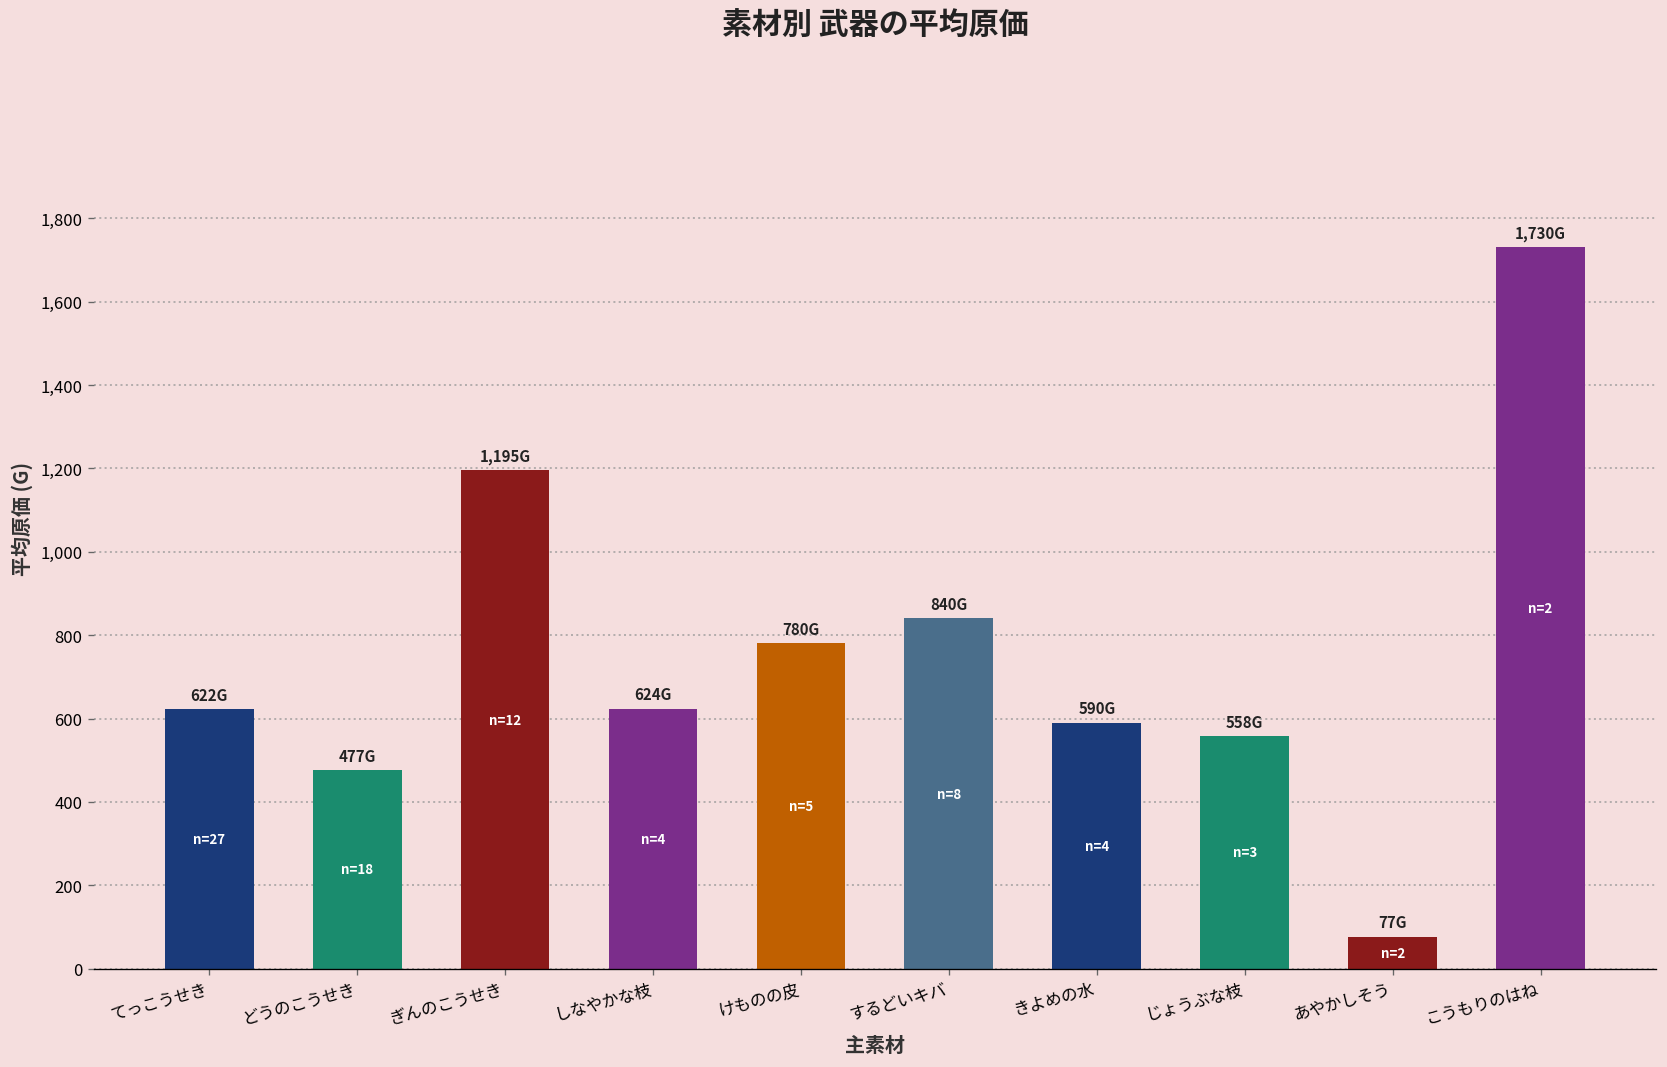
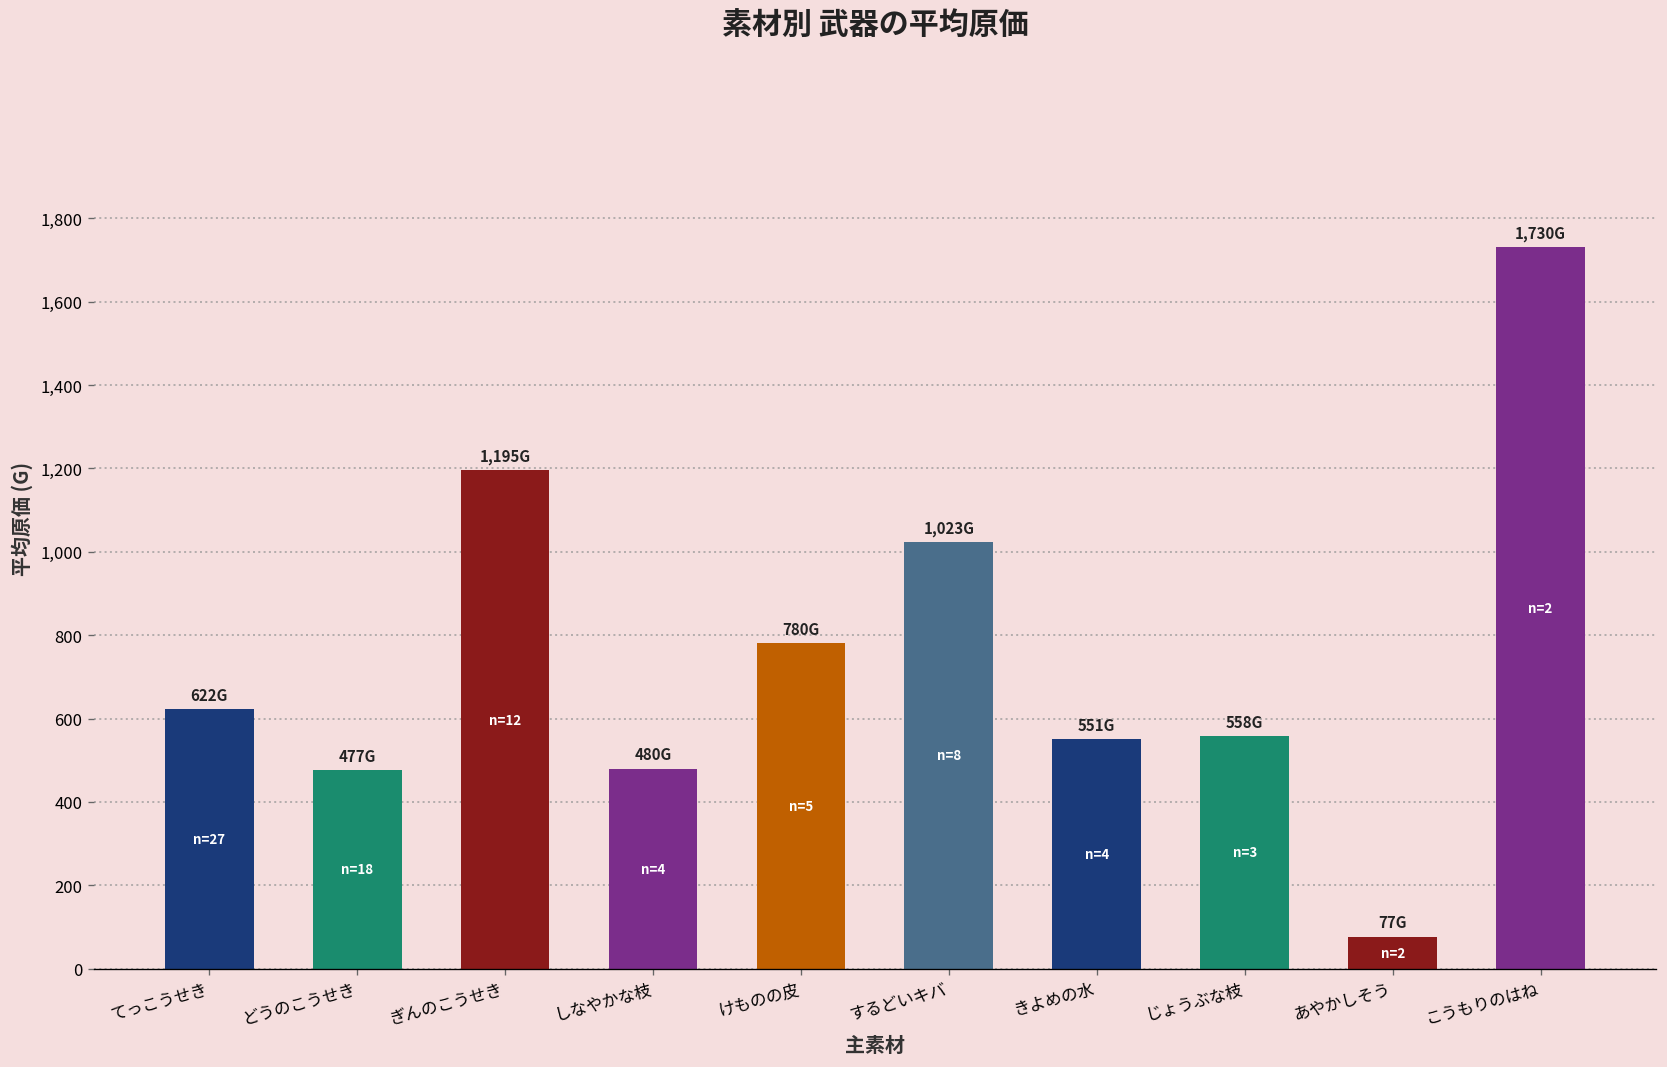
しなやかな枝: 624G -> 480G
するどいキバ: 840G -> 1,023G
きよめの水: 590G -> 551G
